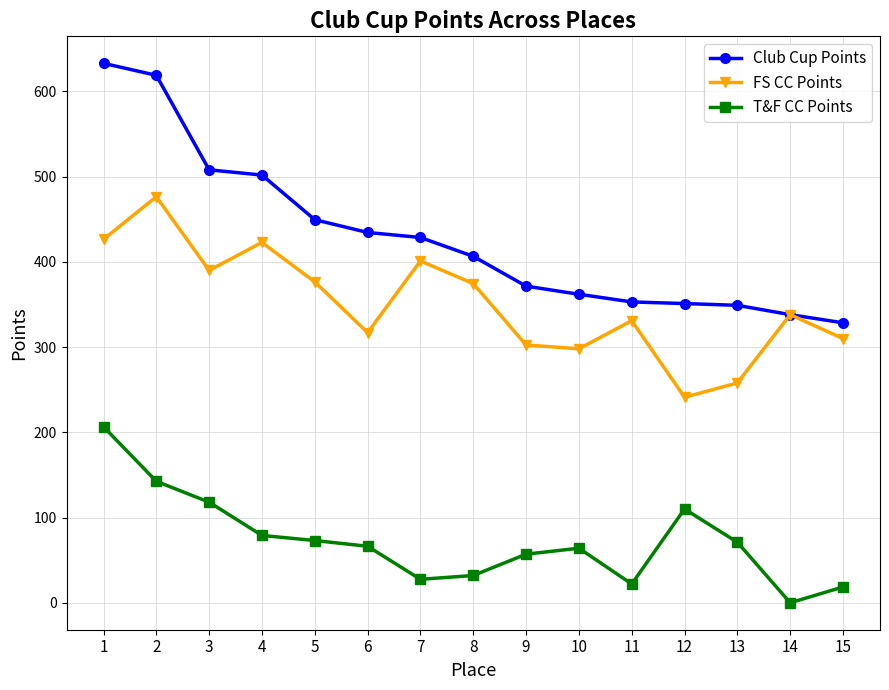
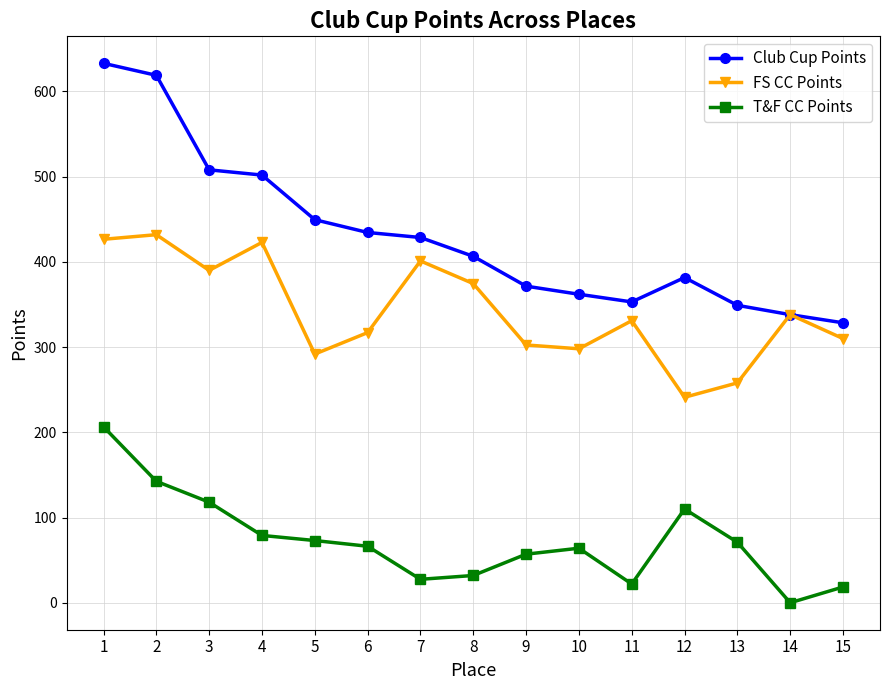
FS CC Points, 2: 480 -> 430
FS CC Points, 5: 380 -> 290
Club Cup Points, 12: 350 -> 380
